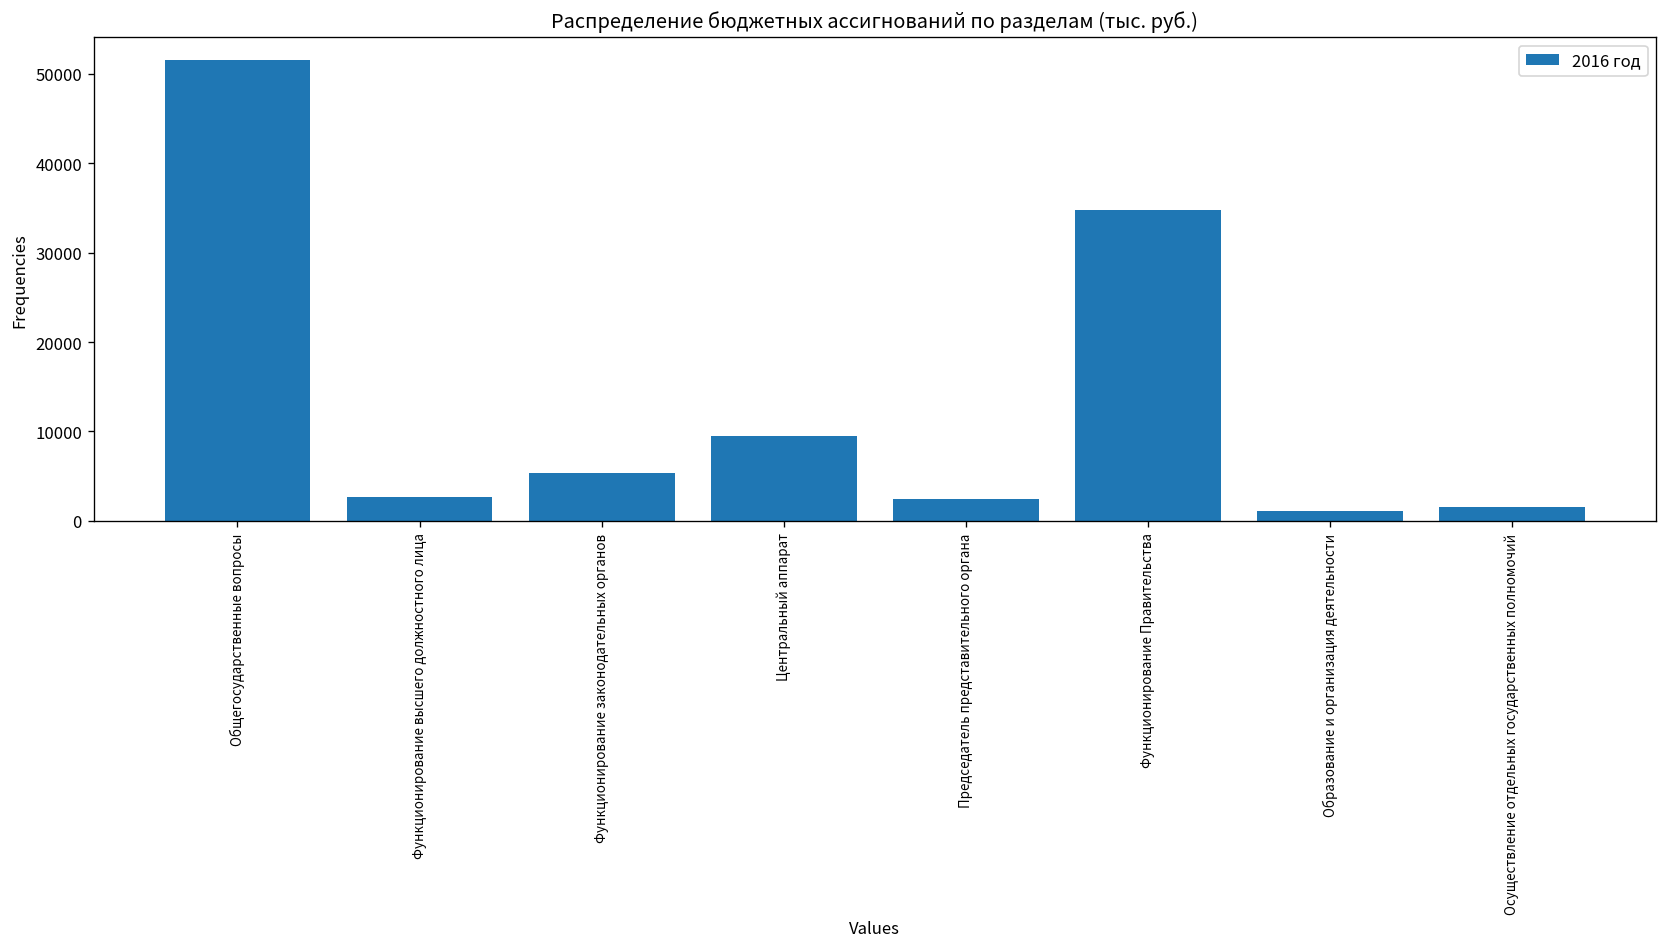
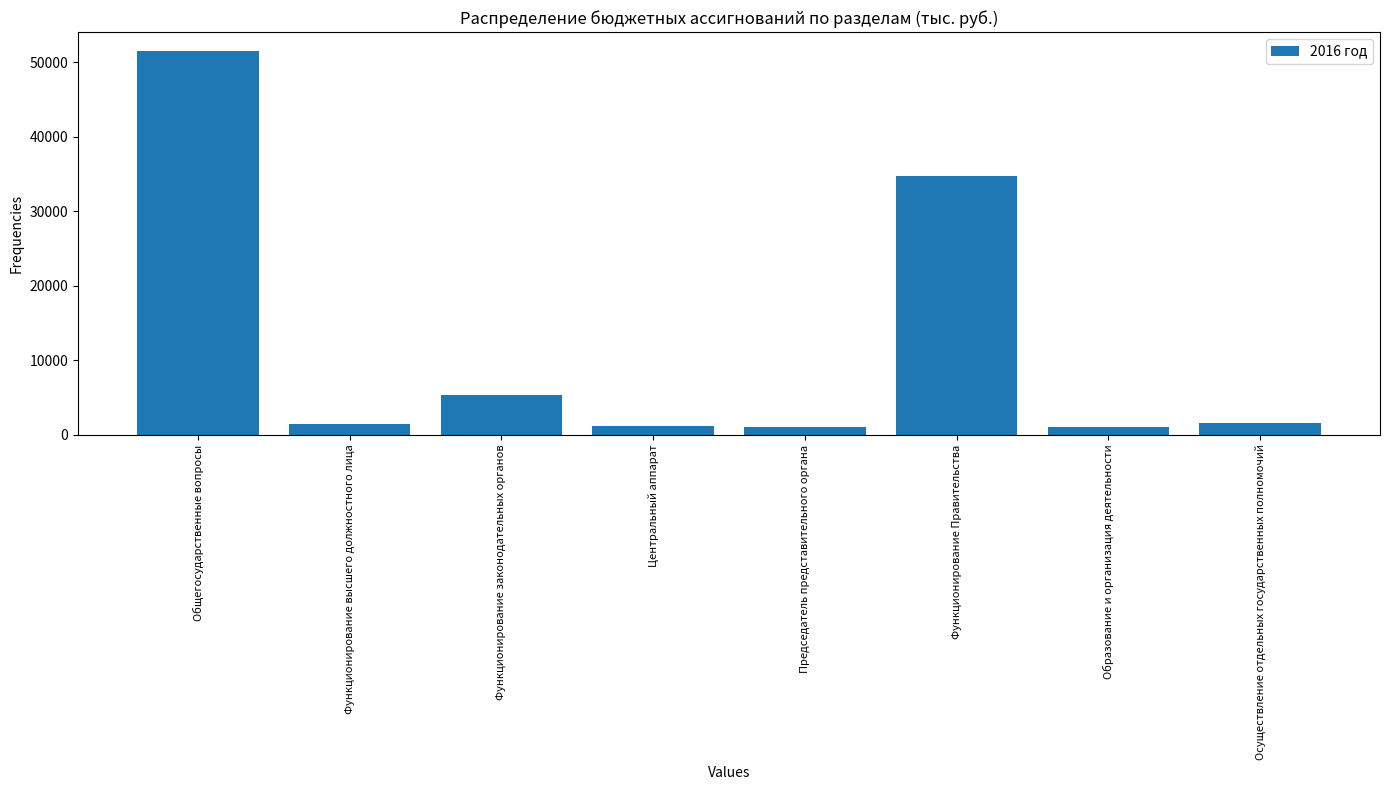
Функционирование высшего должностного лица: 3000 -> 1000
Центральный аппарат: 10000 -> 1000
Председатель представительного органа: 2000 -> 1000
